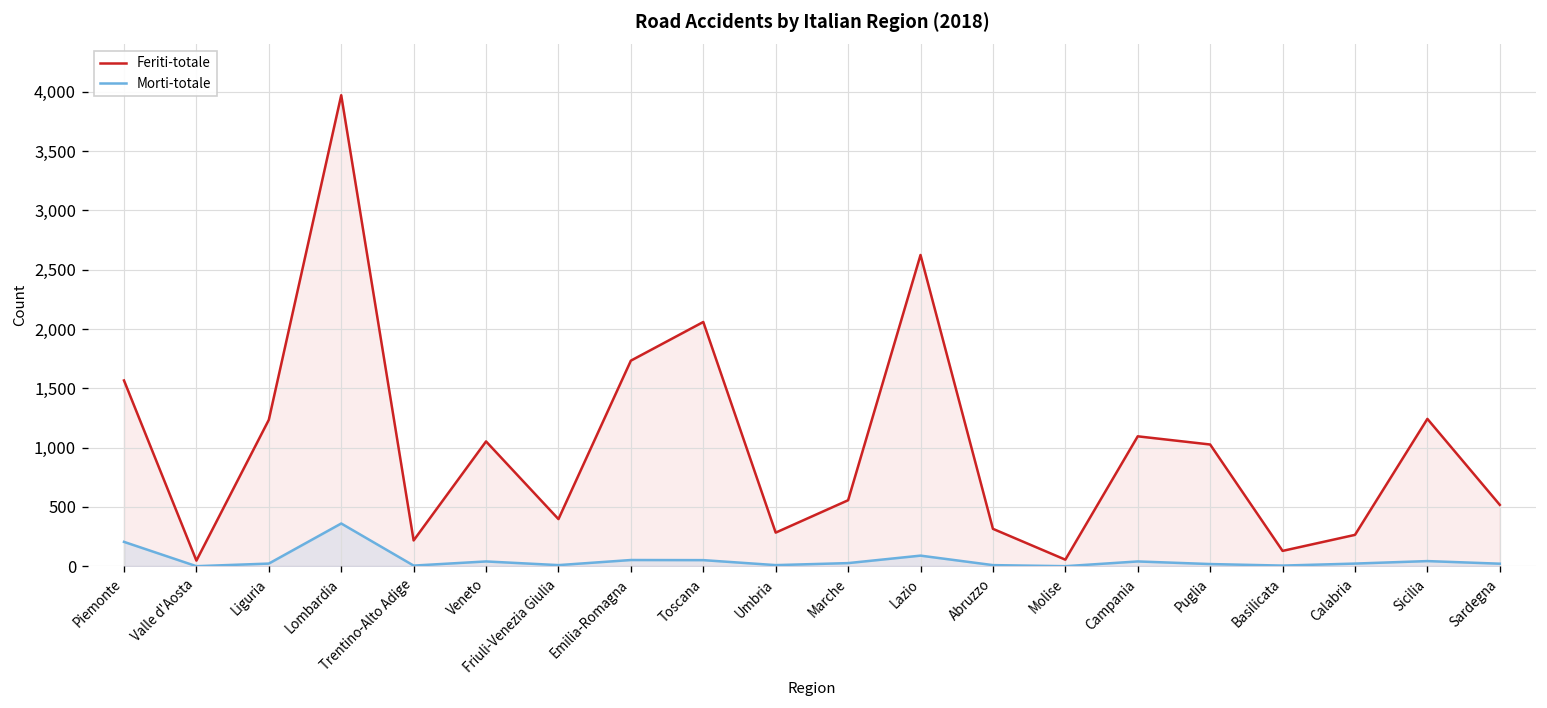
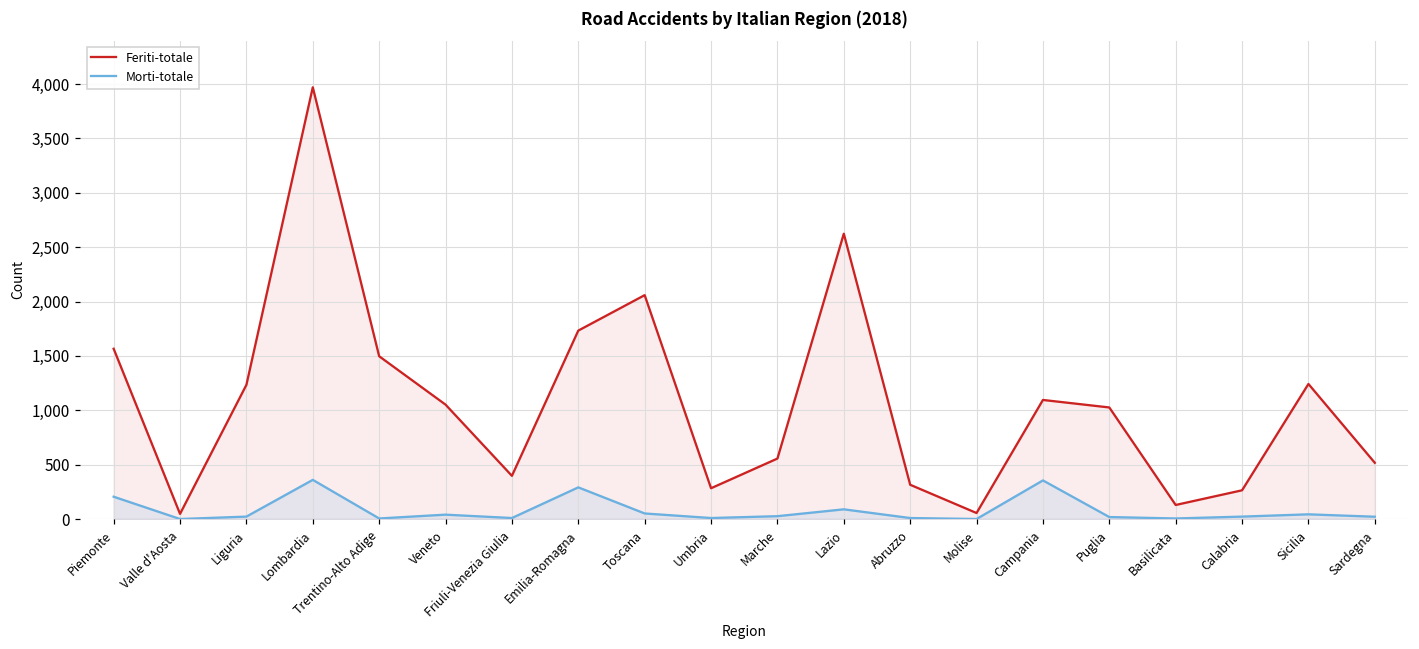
Feriti-totale, Trentino-Alto Adige: 200 -> 1,500
Morti-totale, Emilia-Romagna: 100 -> 300
Morti-totale, Campania: 0 -> 400
